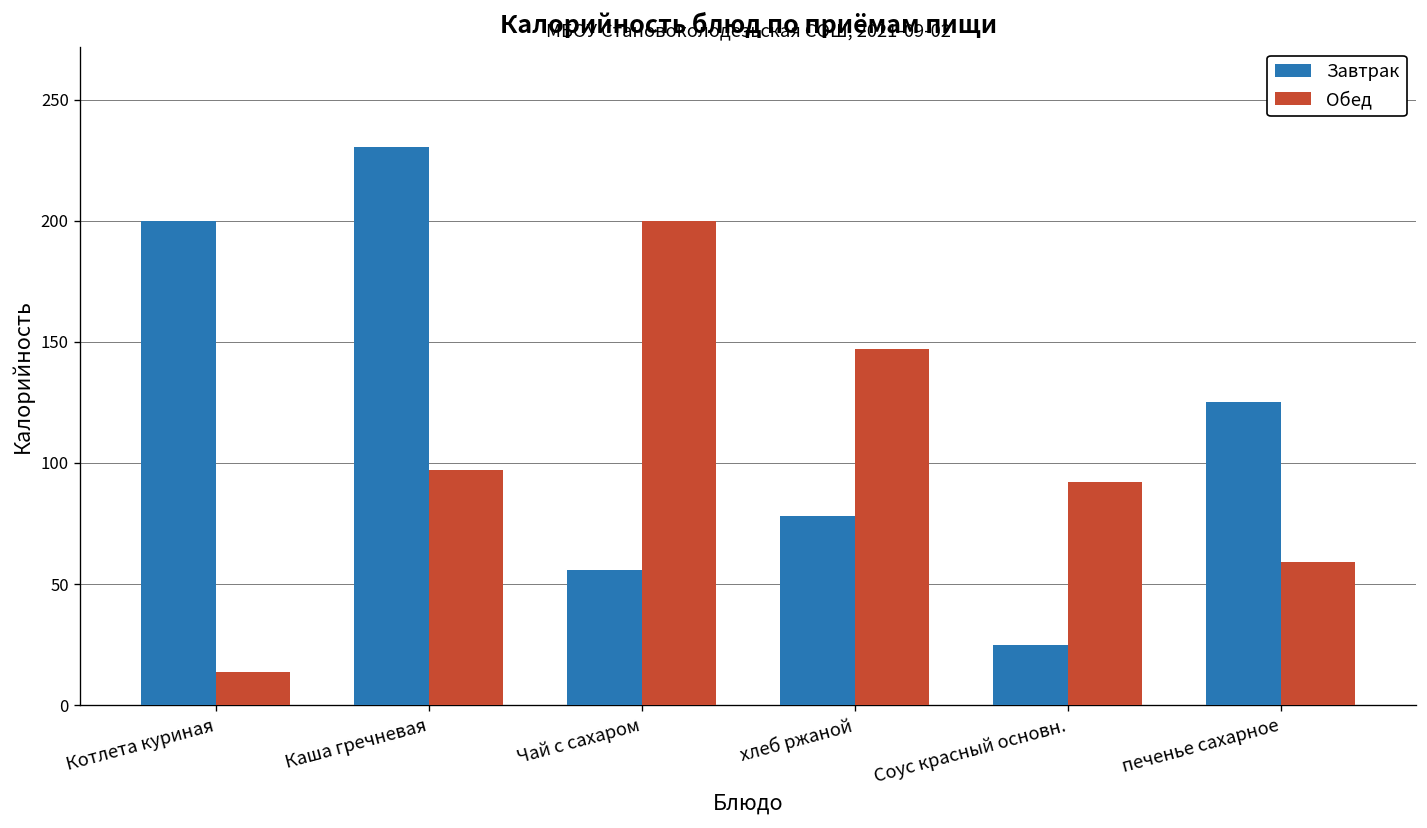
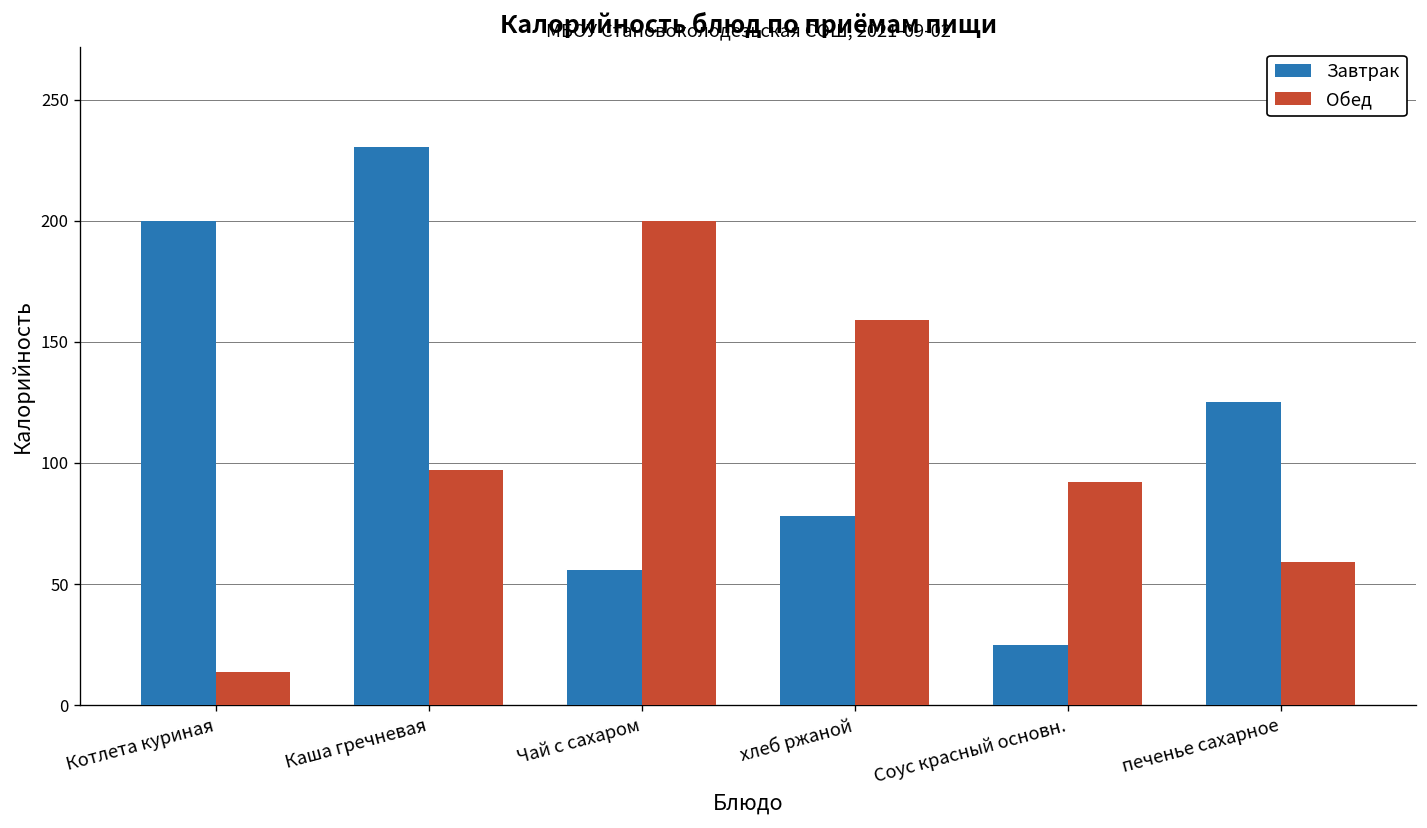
Обед, хлеб ржаной: 147 -> 159
